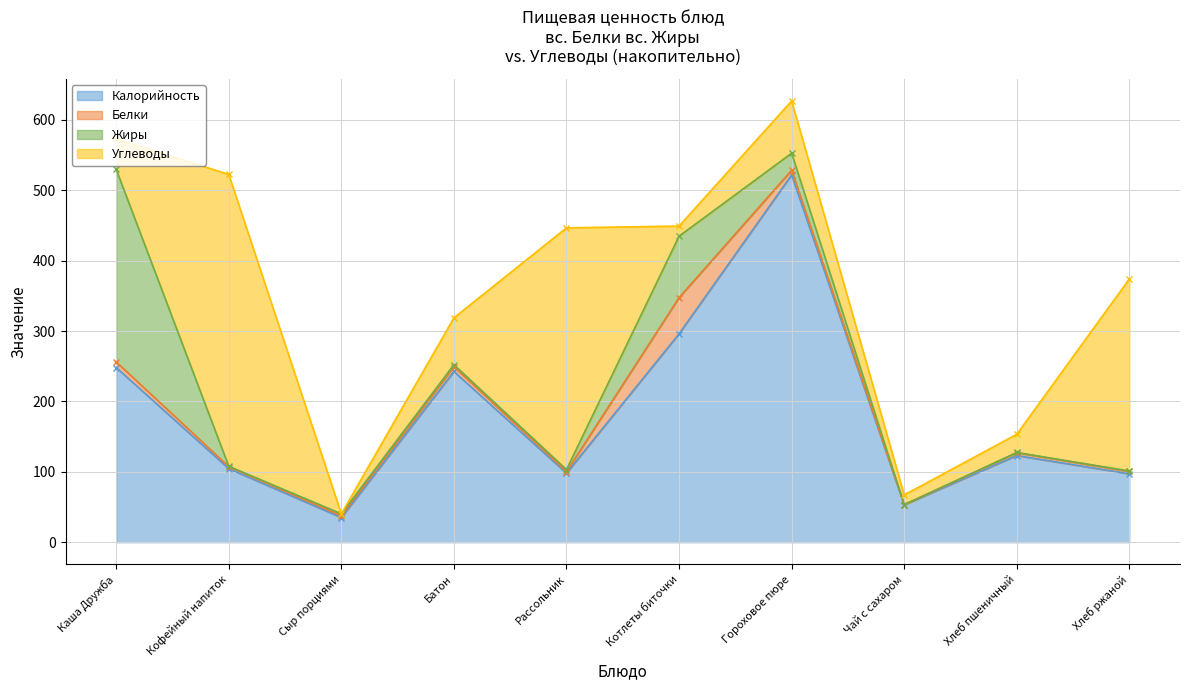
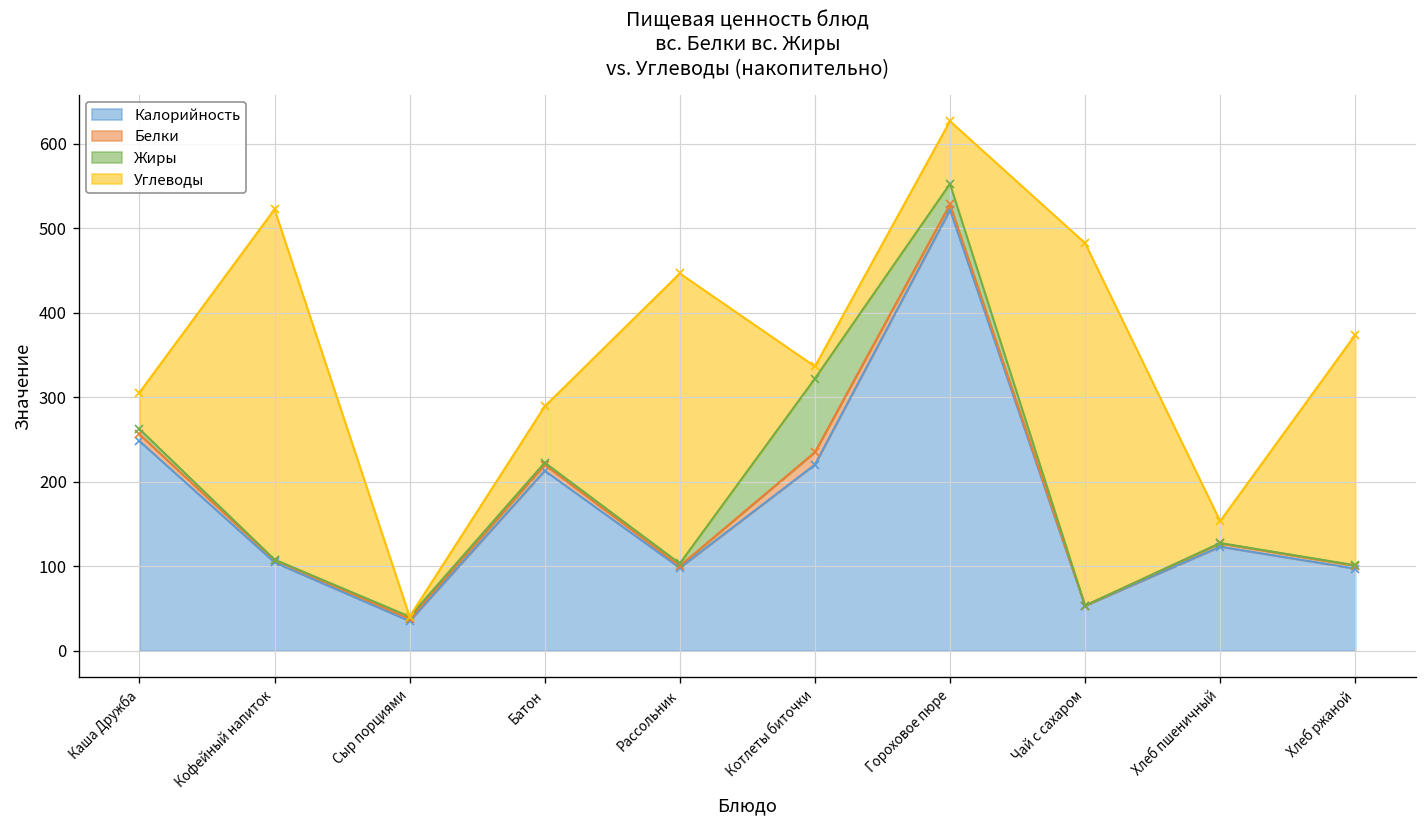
Жиры, Каша Дружба: 270 -> 10
Калорийность, Батон: 240 -> 210
Калорийность, Котлеты биточки: 300 -> 220
Белки, Котлеты биточки: 50 -> 10
Углеводы, Чай с сахаром: 10 -> 430
